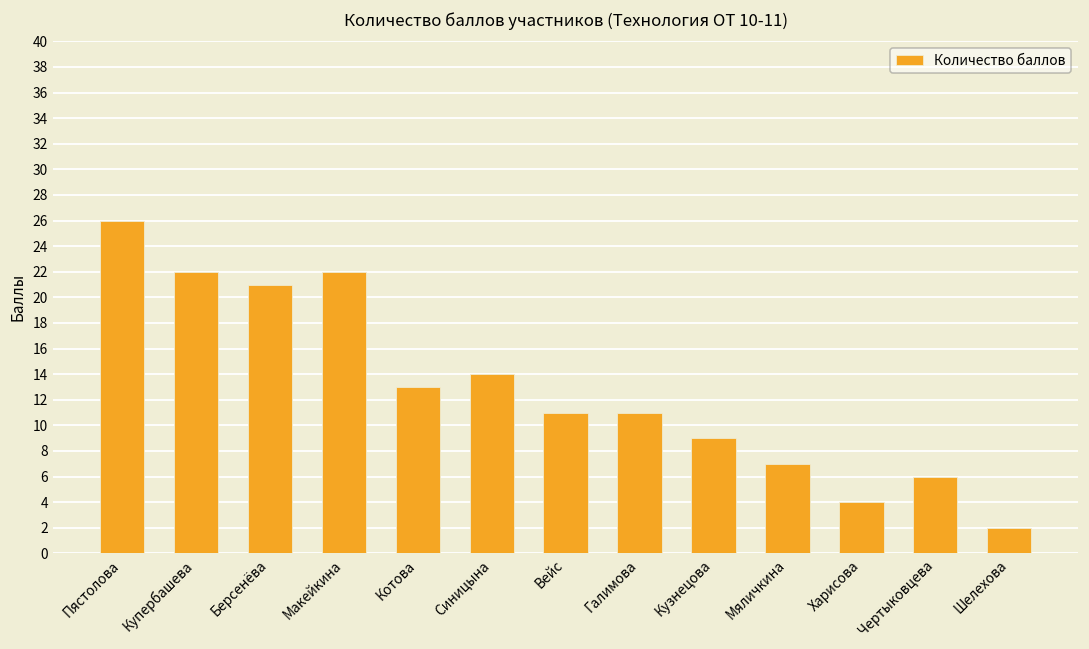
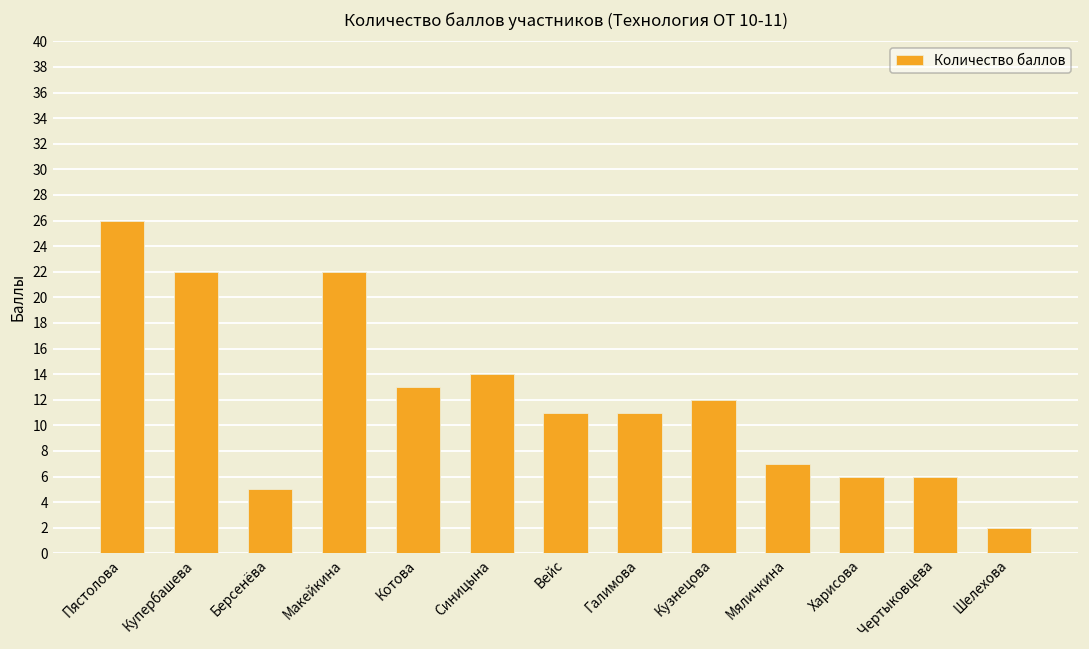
Берсенёва: 21 -> 5
Кузнецова: 9 -> 12
Харисова: 4 -> 6
